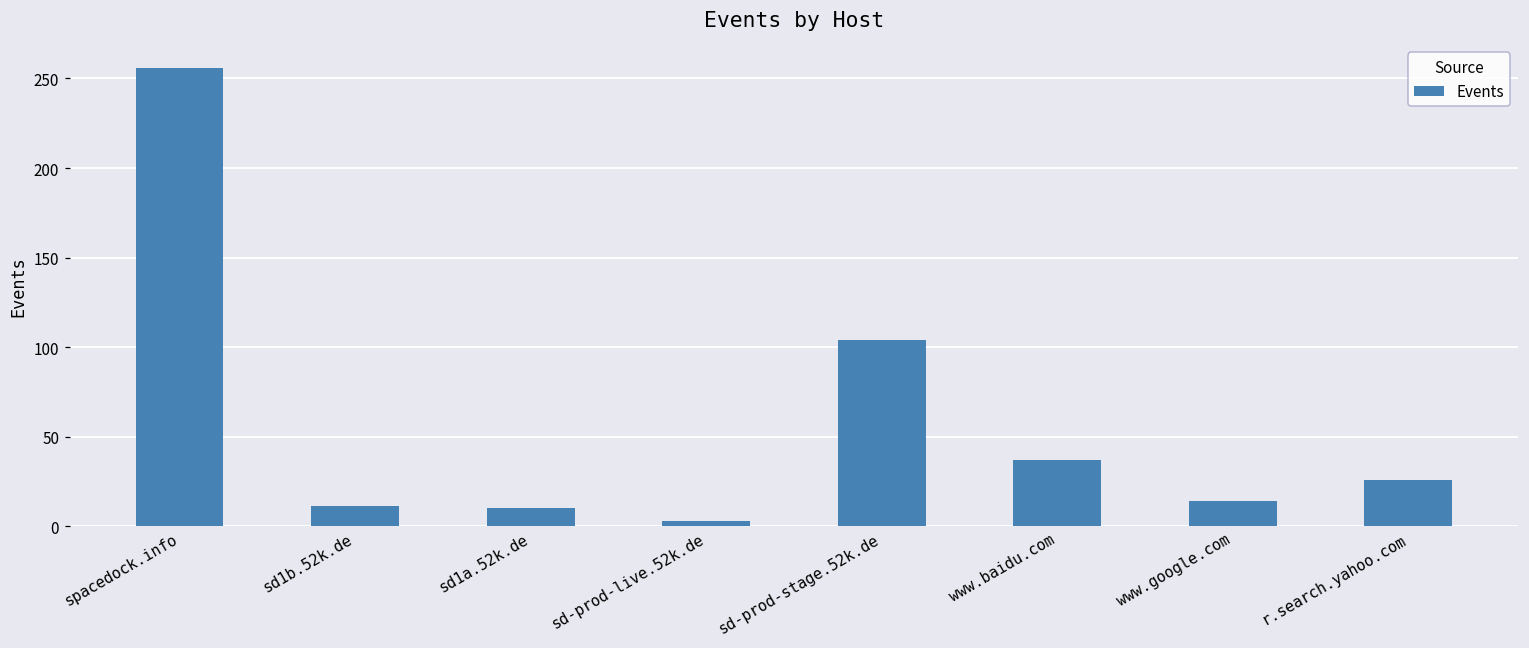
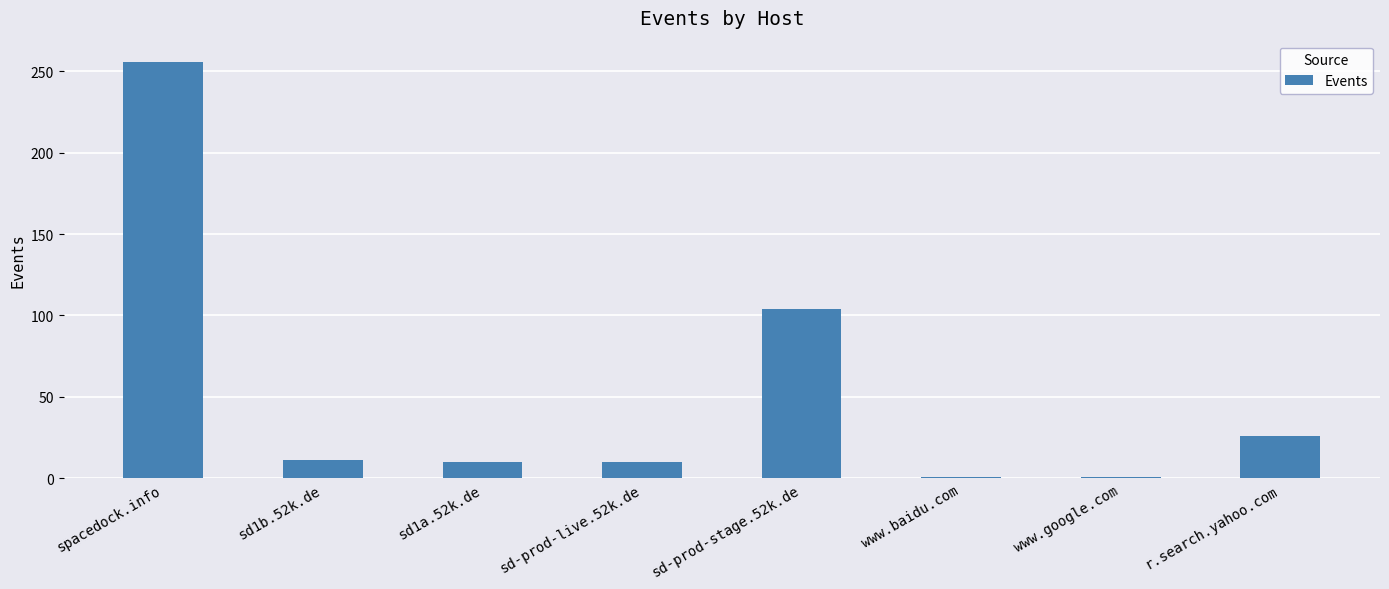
sd-prod-live.52k.de: 3 -> 10
www.baidu.com: 37 -> 1
www.google.com: 14 -> 1
